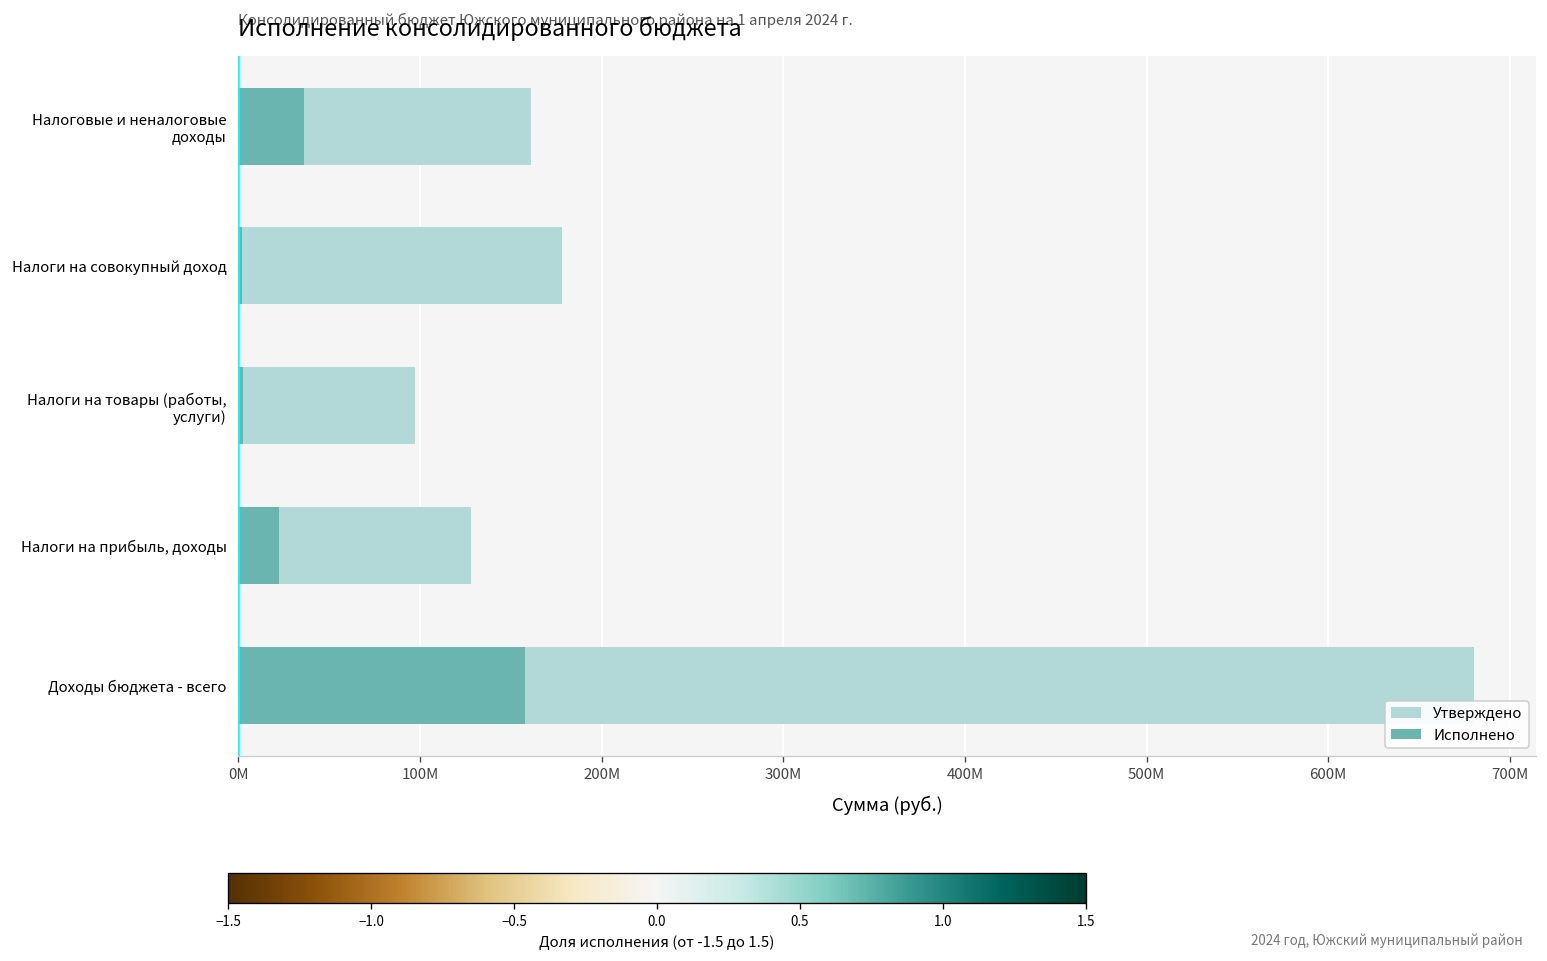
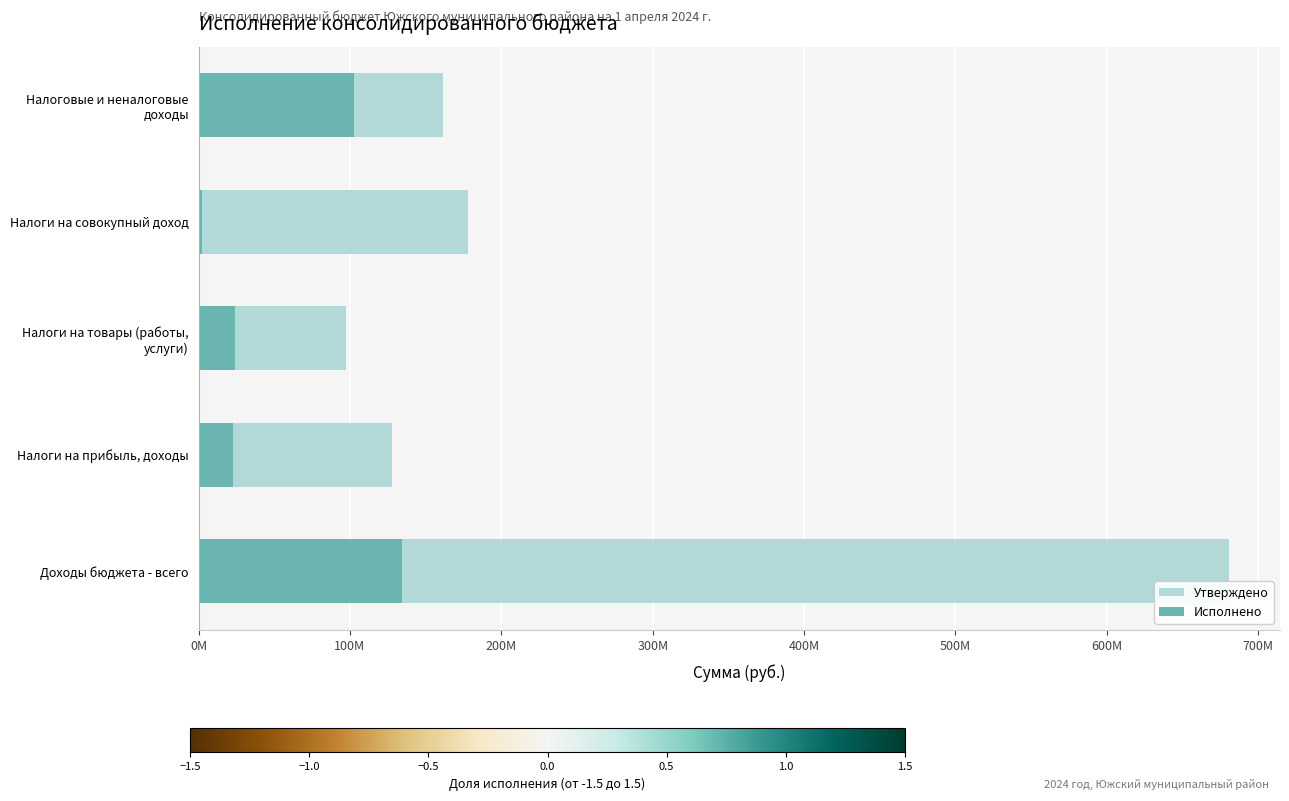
Исполнено, Налоговые и неналоговые доходы: 36000000 -> 103000000
Исполнено, Налоги на товары (работы, услуги): 2000000 -> 24000000
Исполнено, Доходы бюджета - всего: 158000000 -> 135000000
